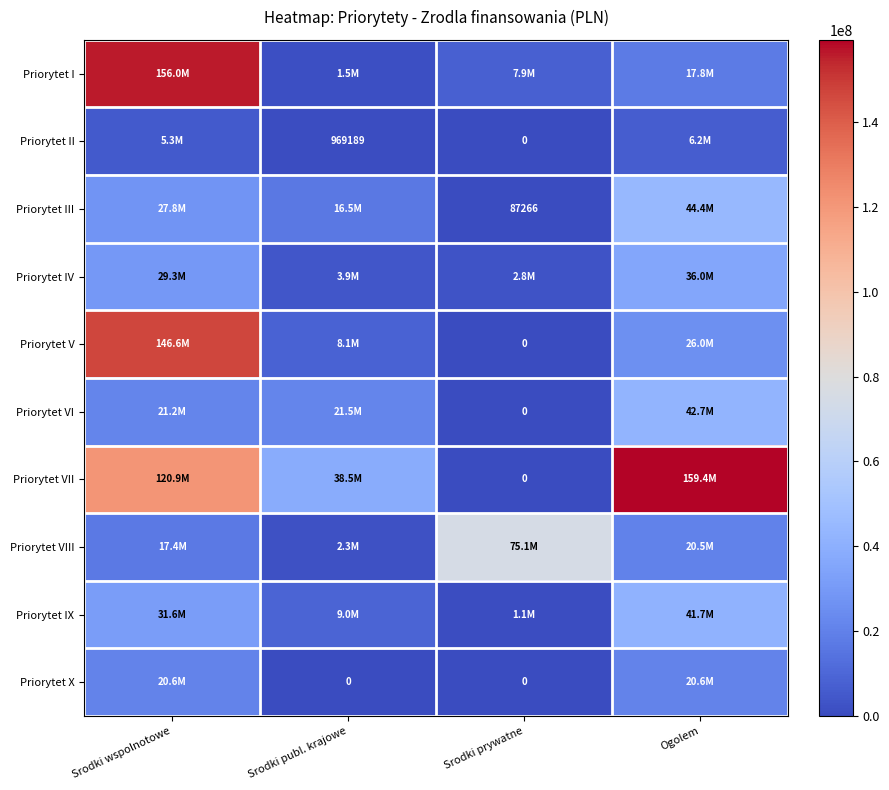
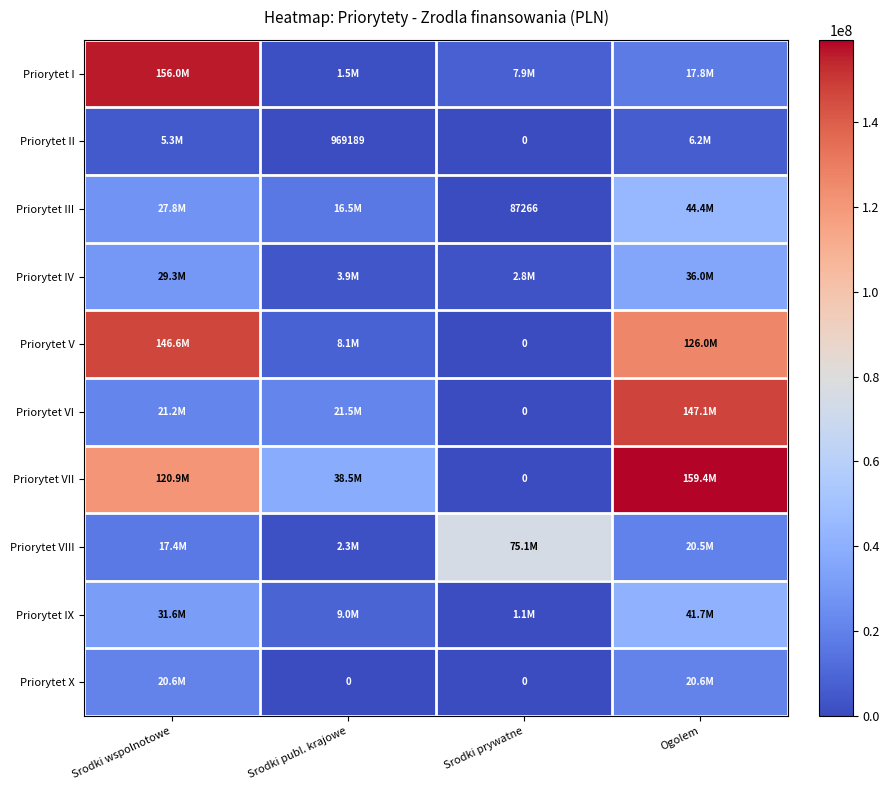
Priorytet V, Ogolem: 26.0M -> 126.0M
Priorytet VI, Ogolem: 42.7M -> 147.1M
